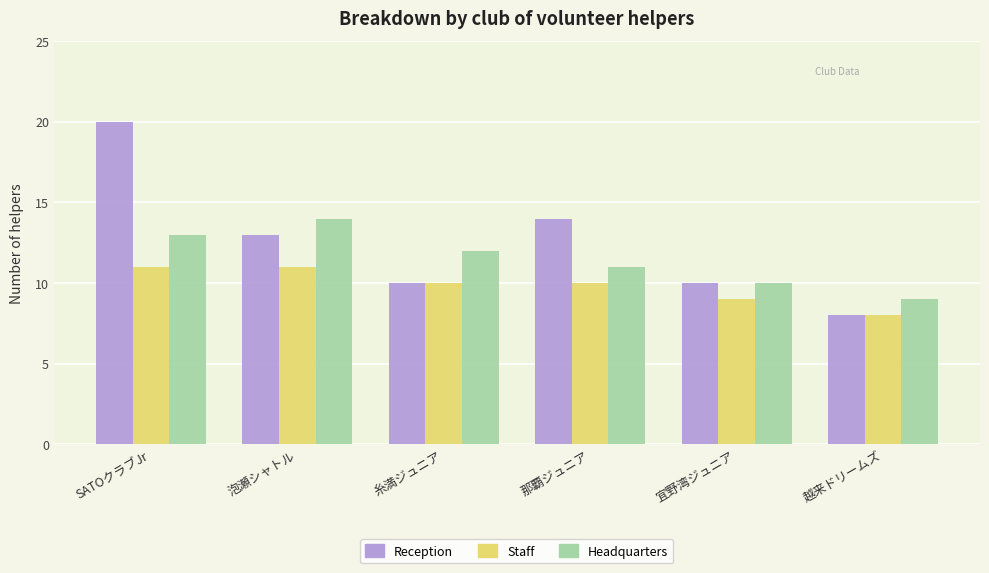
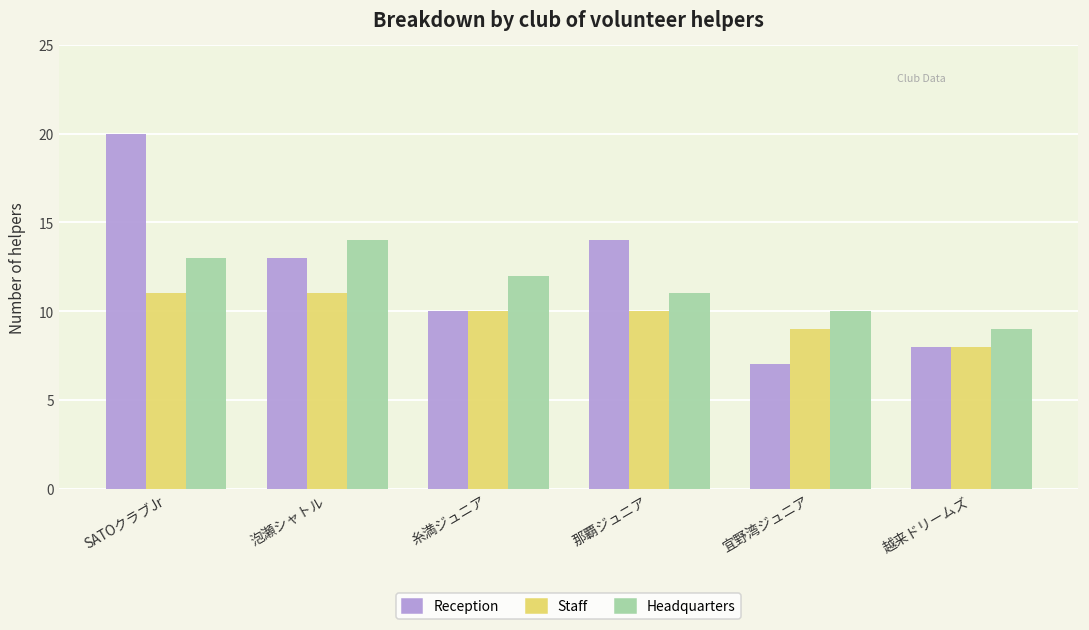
Reception, 宜野湾ジュニア: 10 -> 7
